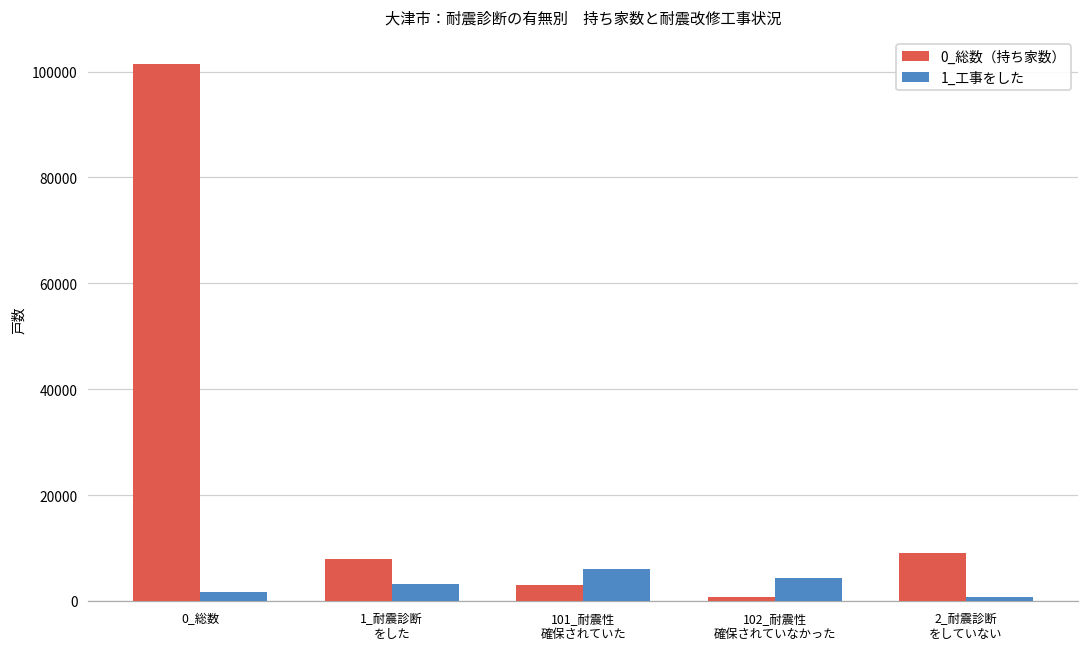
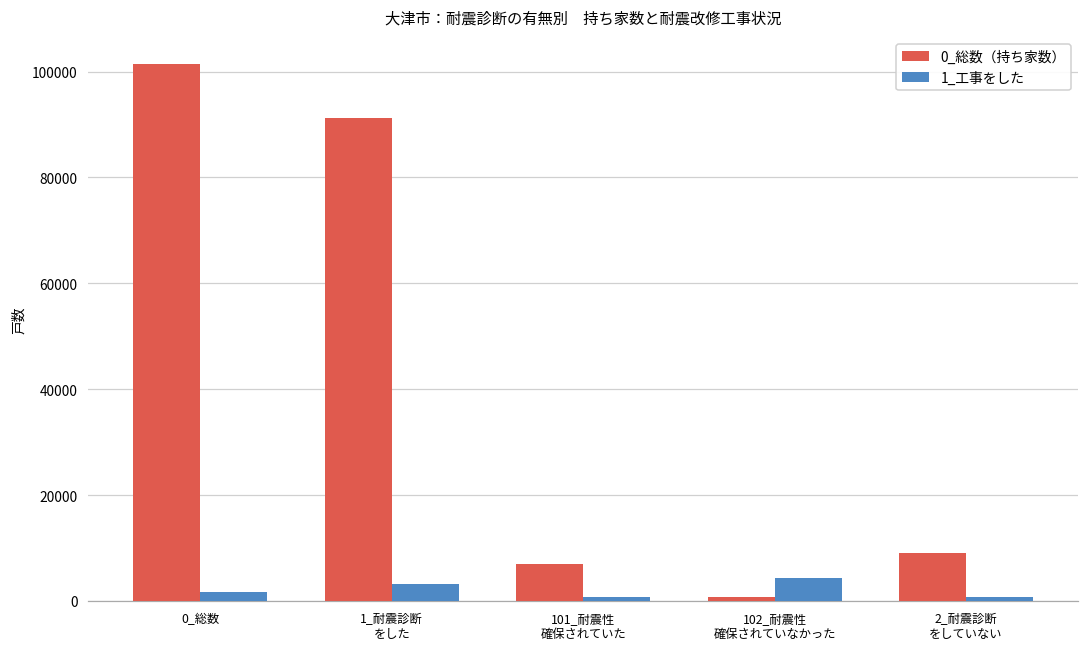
0_総数（持ち家数）, 1_耐震診断 をした: 8000 -> 91000
0_総数（持ち家数）, 101_耐震性 確保されていた: 3000 -> 7000
1_工事をした, 101_耐震性 確保されていた: 6000 -> 1000
